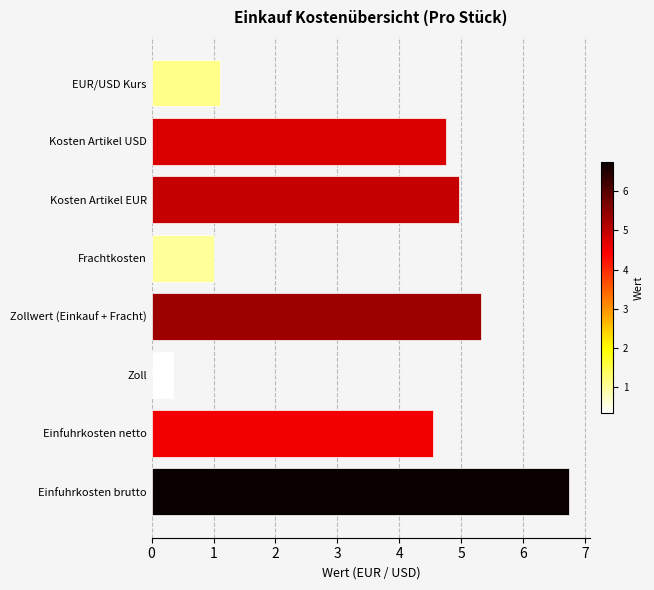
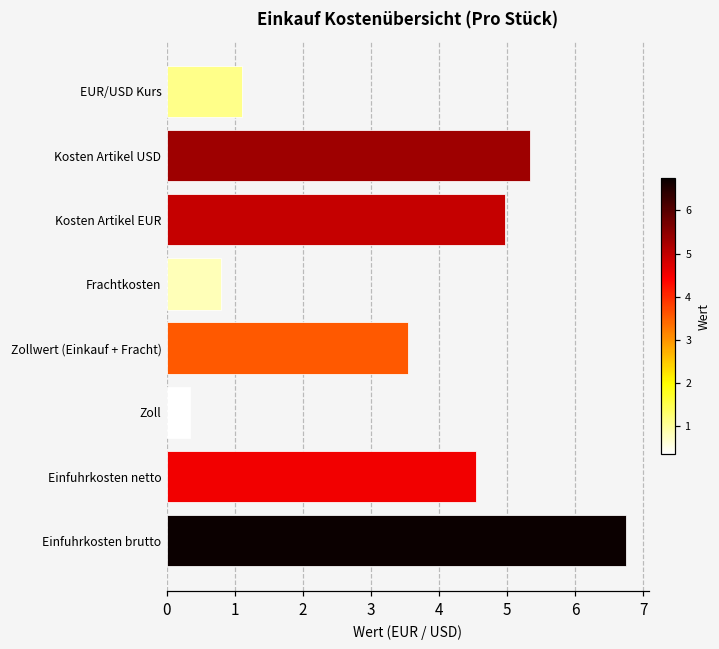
Kosten Artikel USD: 4.8 -> 5.3
Frachtkosten: 1.0 -> 0.8
Zollwert (Einkauf + Fracht): 5.3 -> 3.5
